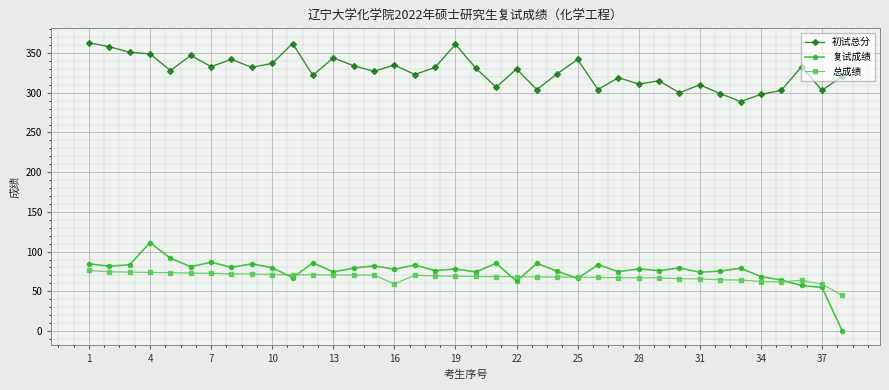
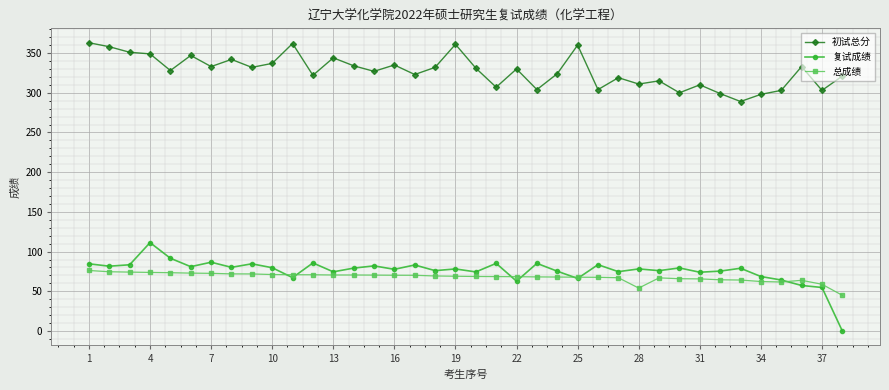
总成绩, 16: 60 -> 70
初试总分, 25: 340 -> 360
总成绩, 28: 70 -> 50
